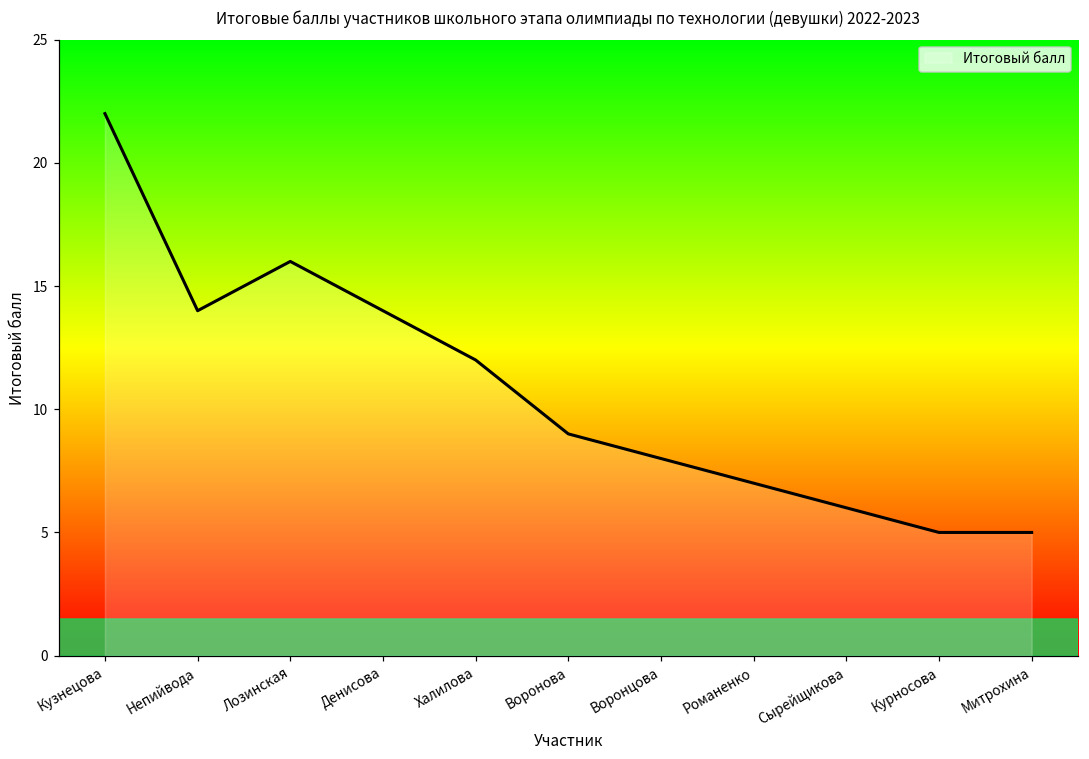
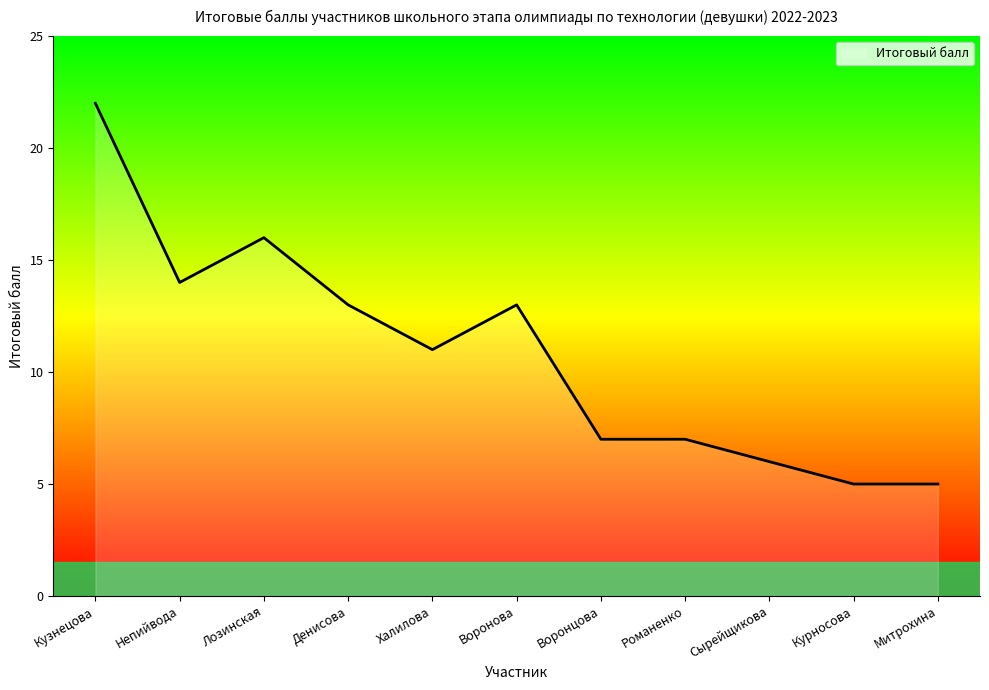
Денисова: 14 -> 13
Халилова: 12 -> 11
Воронова: 9 -> 13
Воронцова: 8 -> 7
